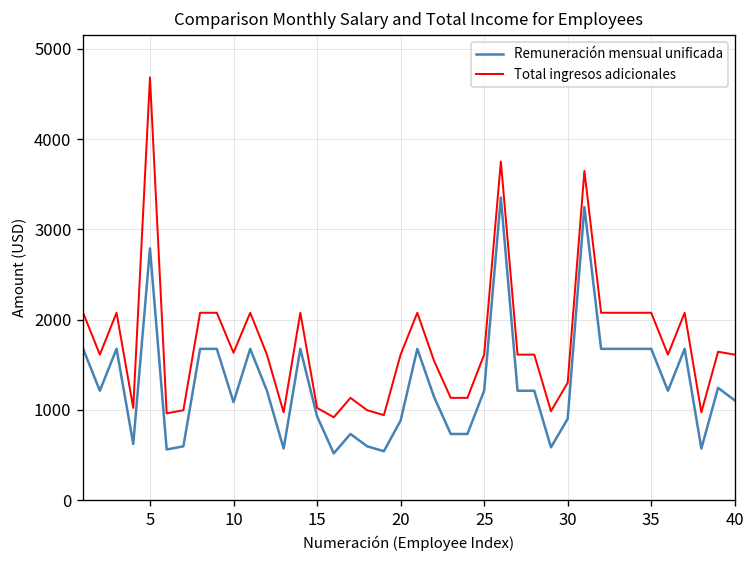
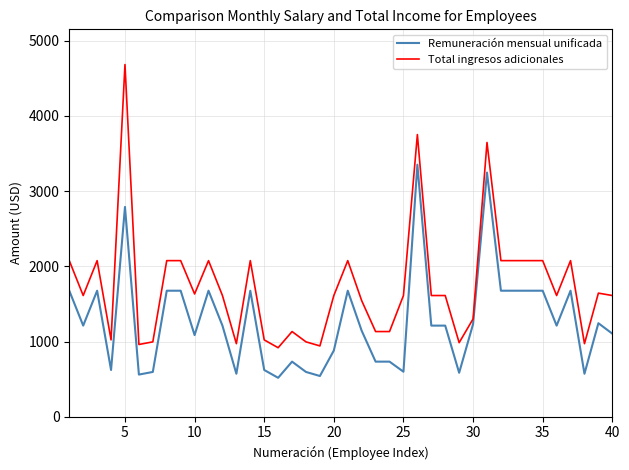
Remuneración mensual unificada, 15: 900 -> 600
Remuneración mensual unificada, 25: 1200 -> 600
Remuneración mensual unificada, 30: 900 -> 1200
